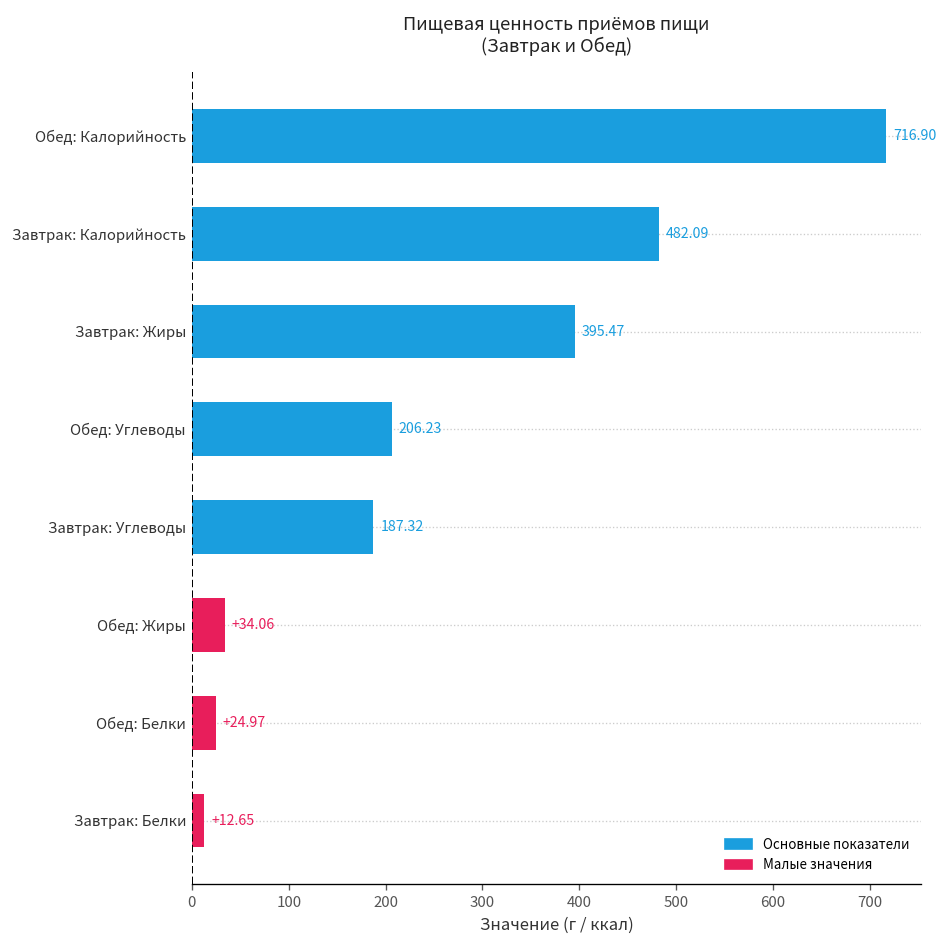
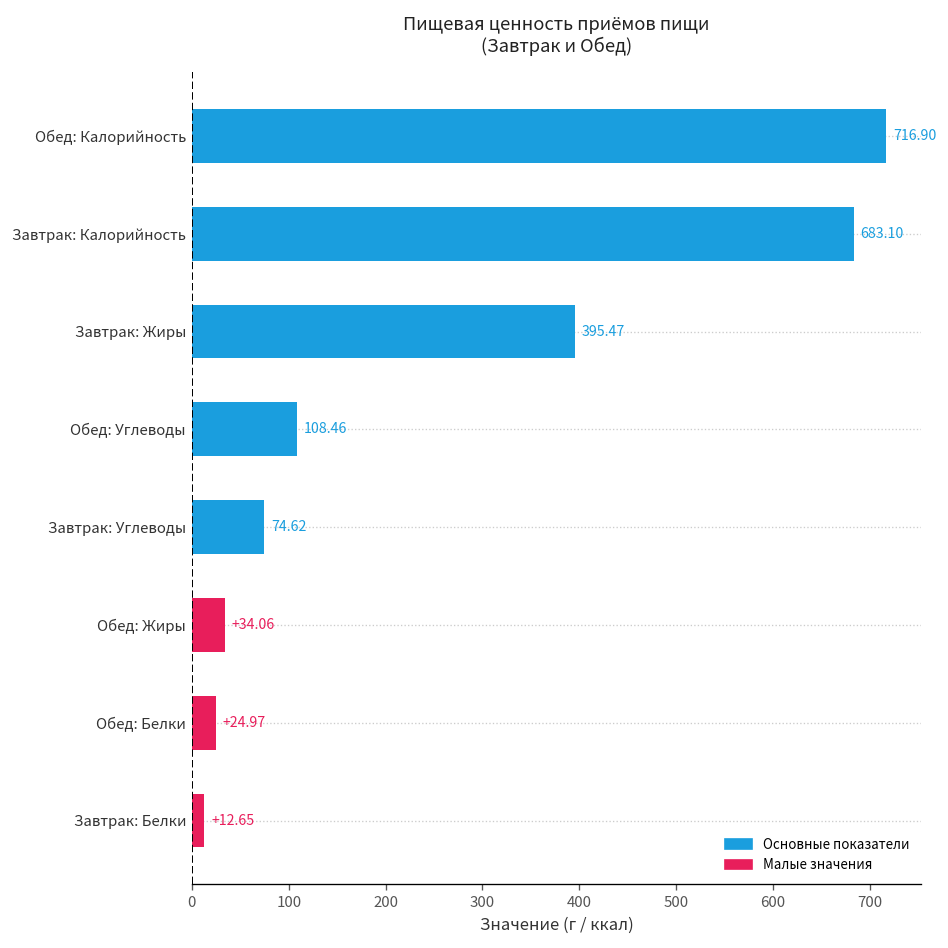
Завтрак: Калорийность: 482.09 -> 683.10
Обед: Углеводы: 206.23 -> 108.46
Завтрак: Углеводы: 187.32 -> 74.62
